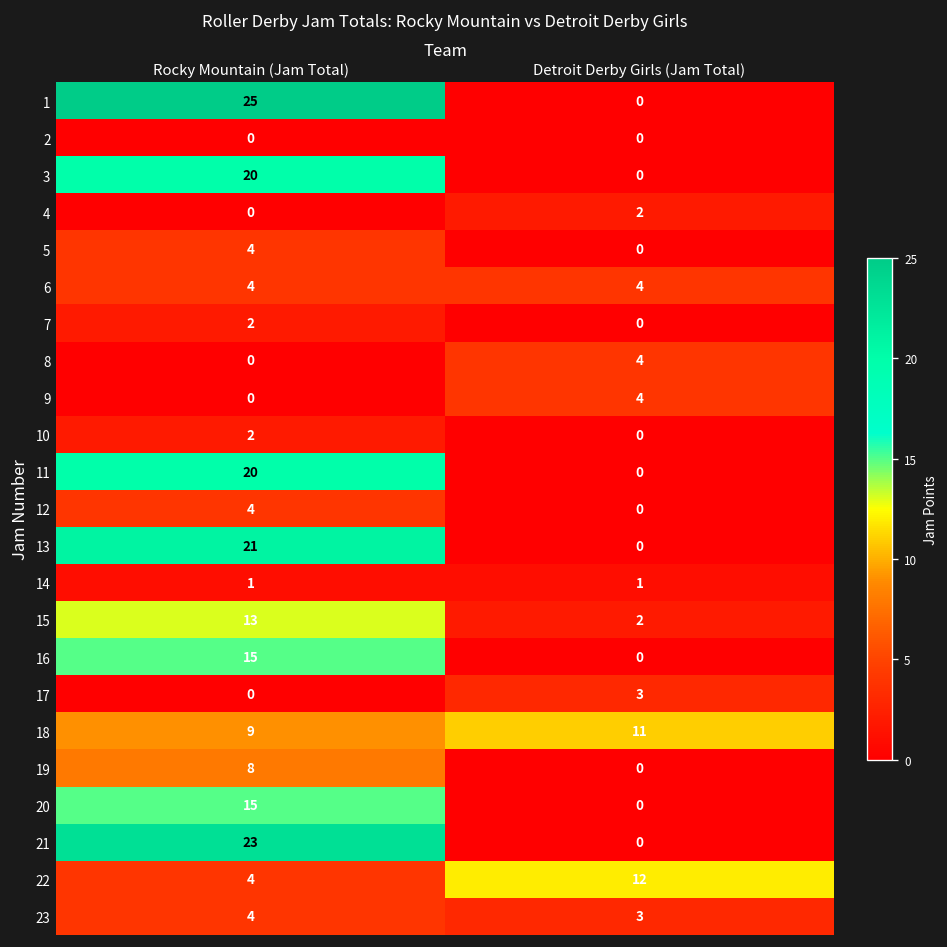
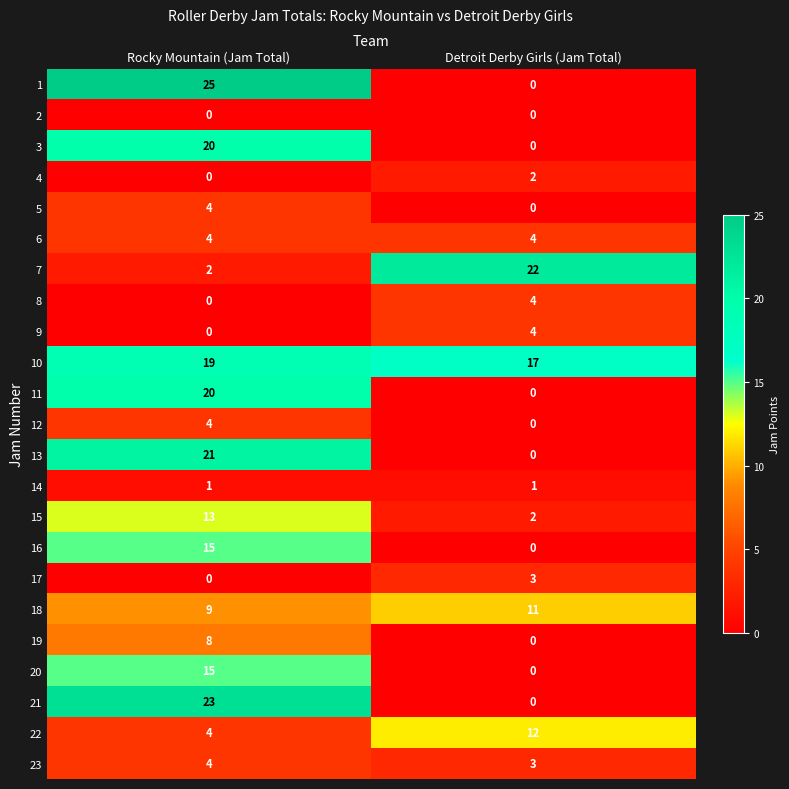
7, Detroit Derby Girls (Jam Total): 0 -> 22
10, Rocky Mountain (Jam Total): 2 -> 19
10, Detroit Derby Girls (Jam Total): 0 -> 17
